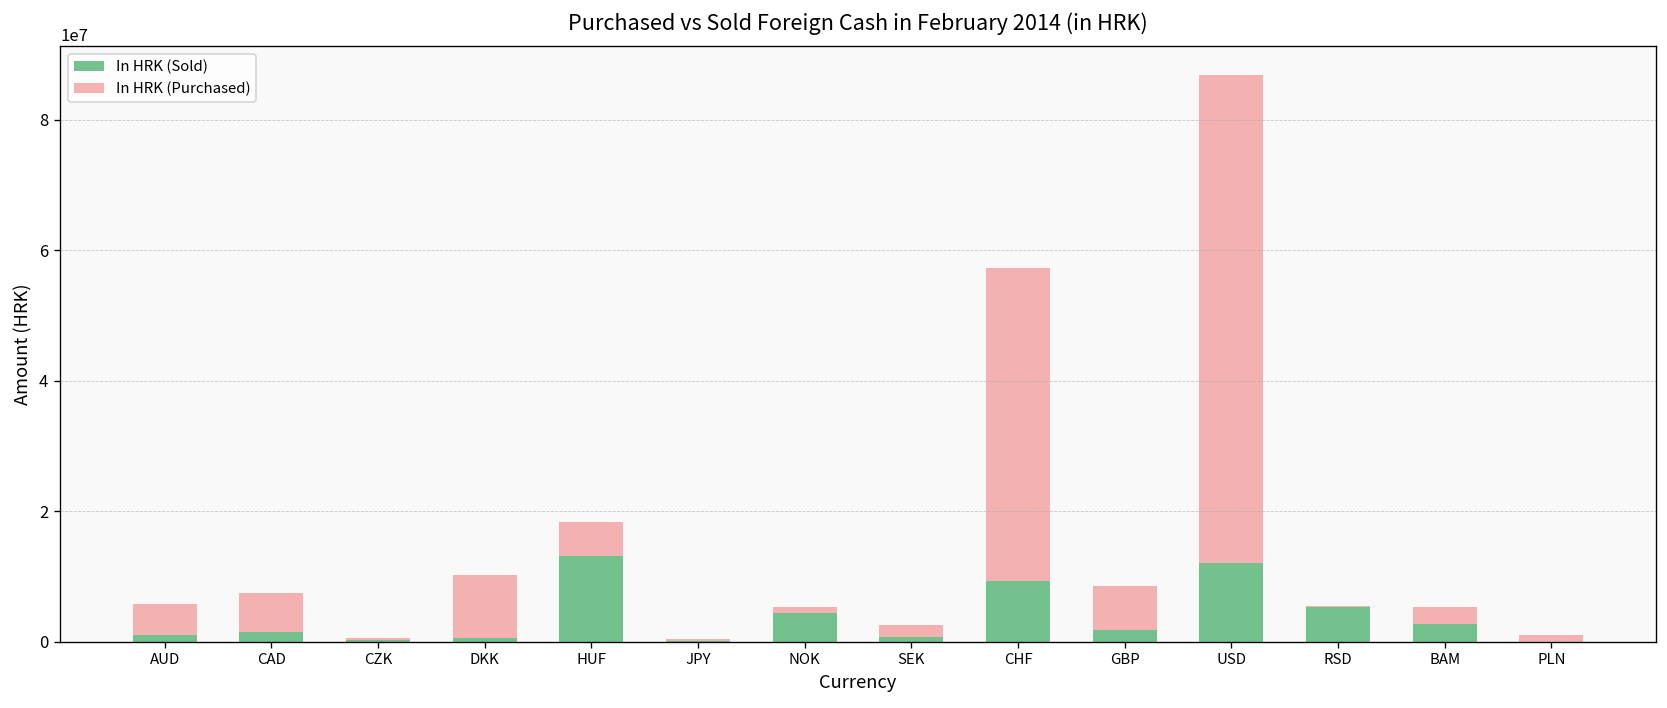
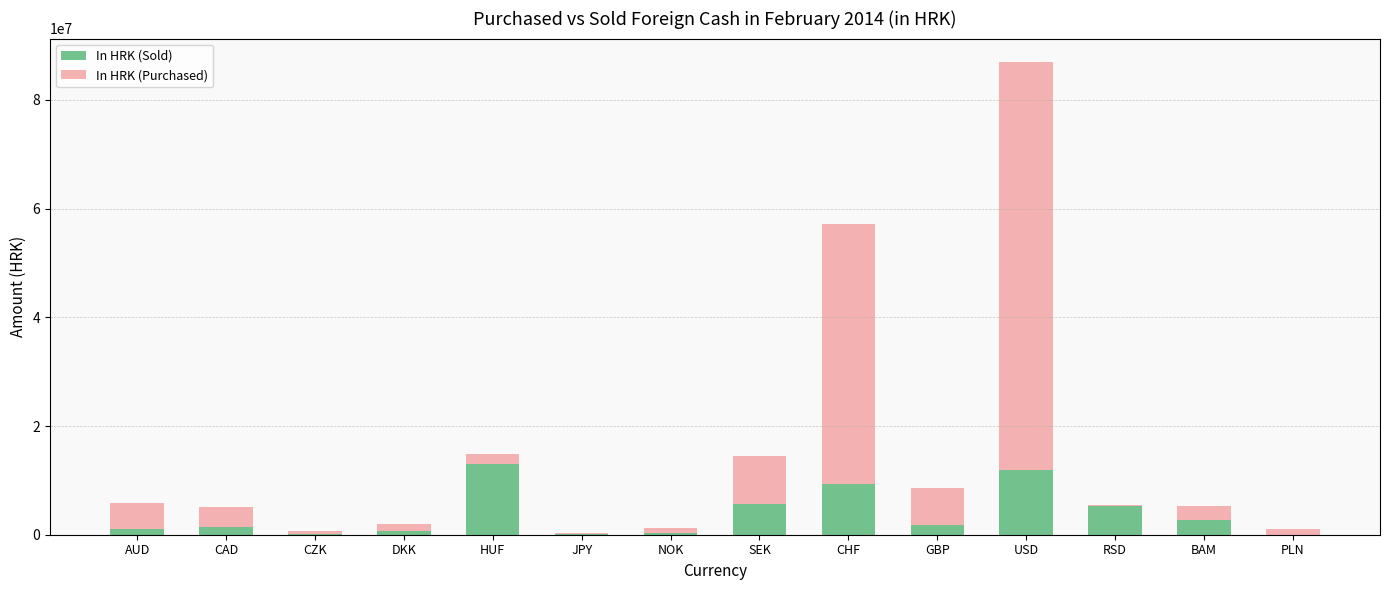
In HRK (Purchased), CAD: 6000000 -> 4000000
In HRK (Purchased), DKK: 10000000 -> 1000000
In HRK (Purchased), HUF: 5000000 -> 2000000
In HRK (Sold), NOK: 4000000 -> 0
In HRK (Sold), SEK: 1000000 -> 6000000
In HRK (Purchased), SEK: 2000000 -> 9000000
